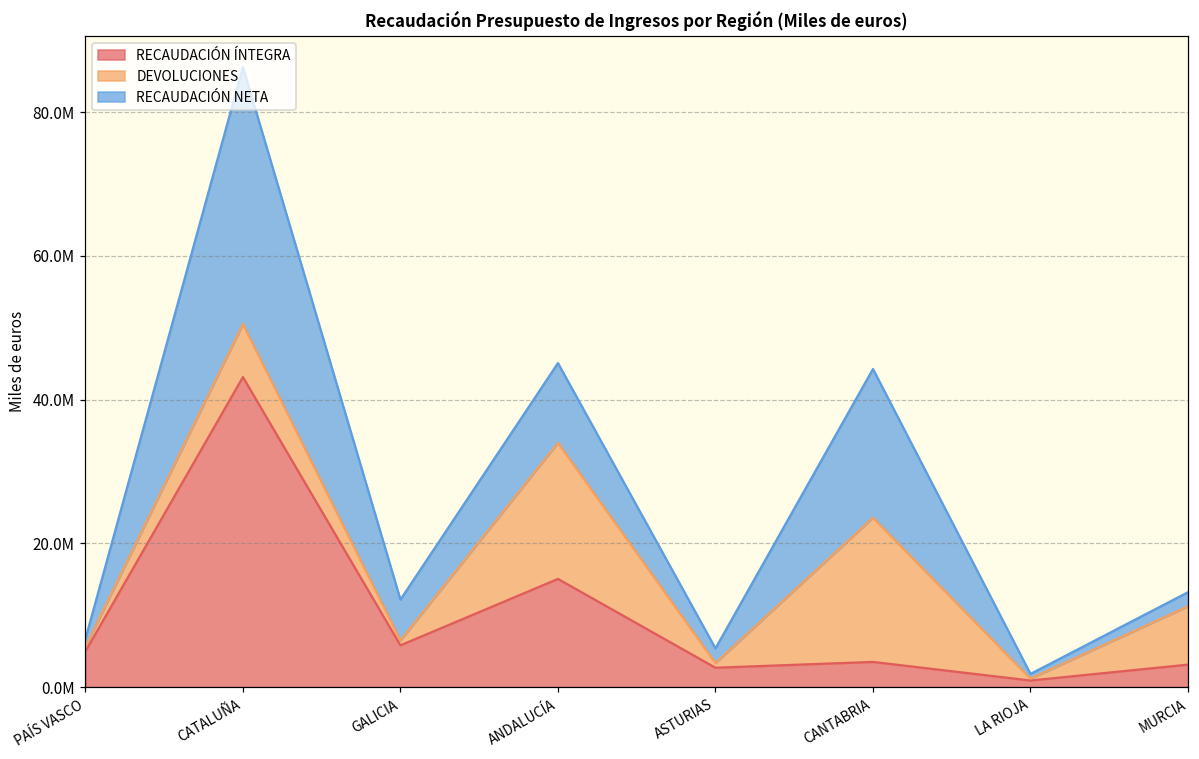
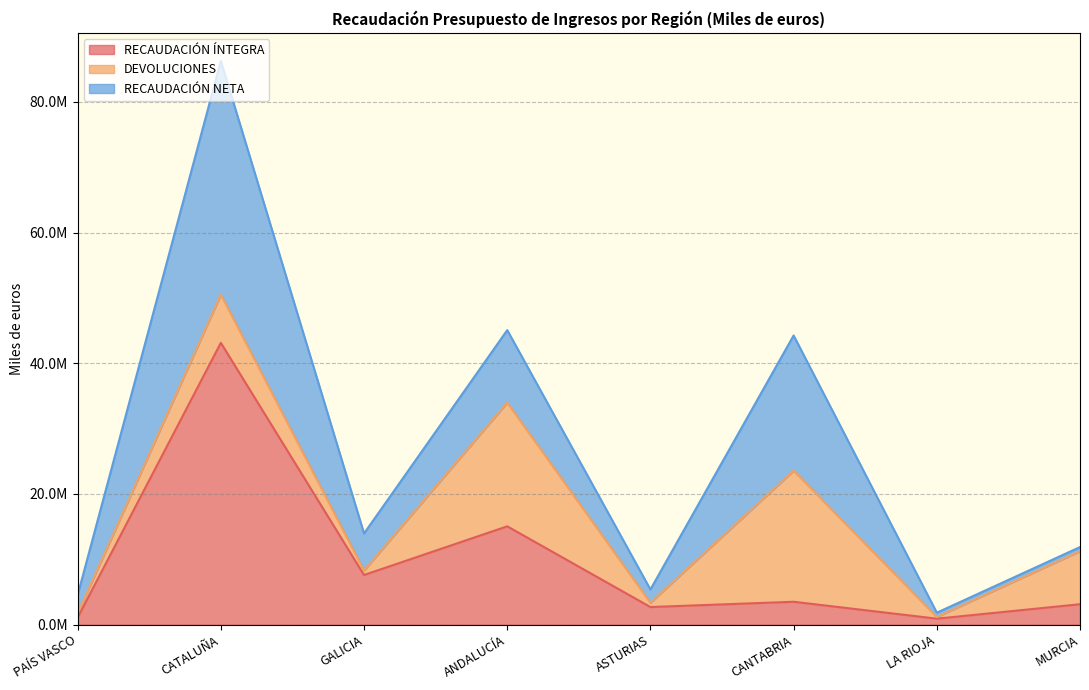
RECAUDACIÓN ÍNTEGRA, PAÍS VASCO: 5000000 -> 1000000
RECAUDACIÓN NETA, PAÍS VASCO: 1000000 -> 3000000
RECAUDACIÓN ÍNTEGRA, GALICIA: 6000000 -> 8000000
RECAUDACIÓN NETA, MURCIA: 2000000 -> 1000000
